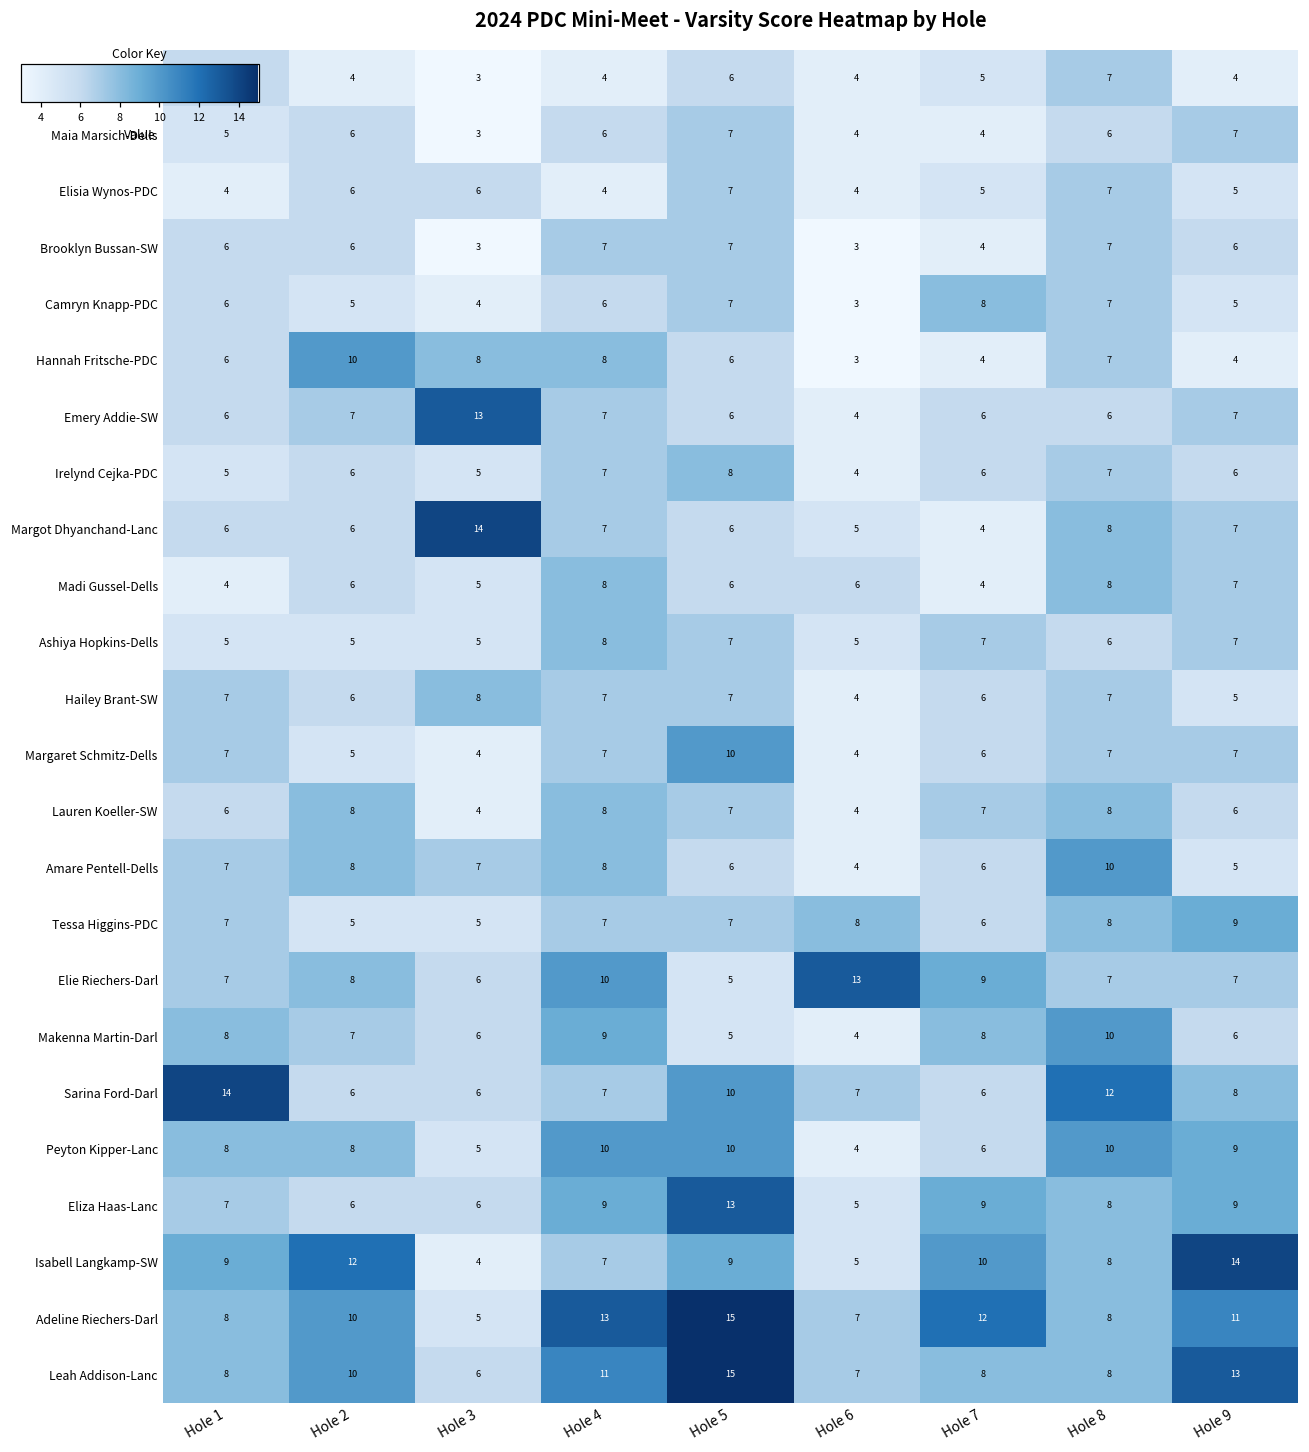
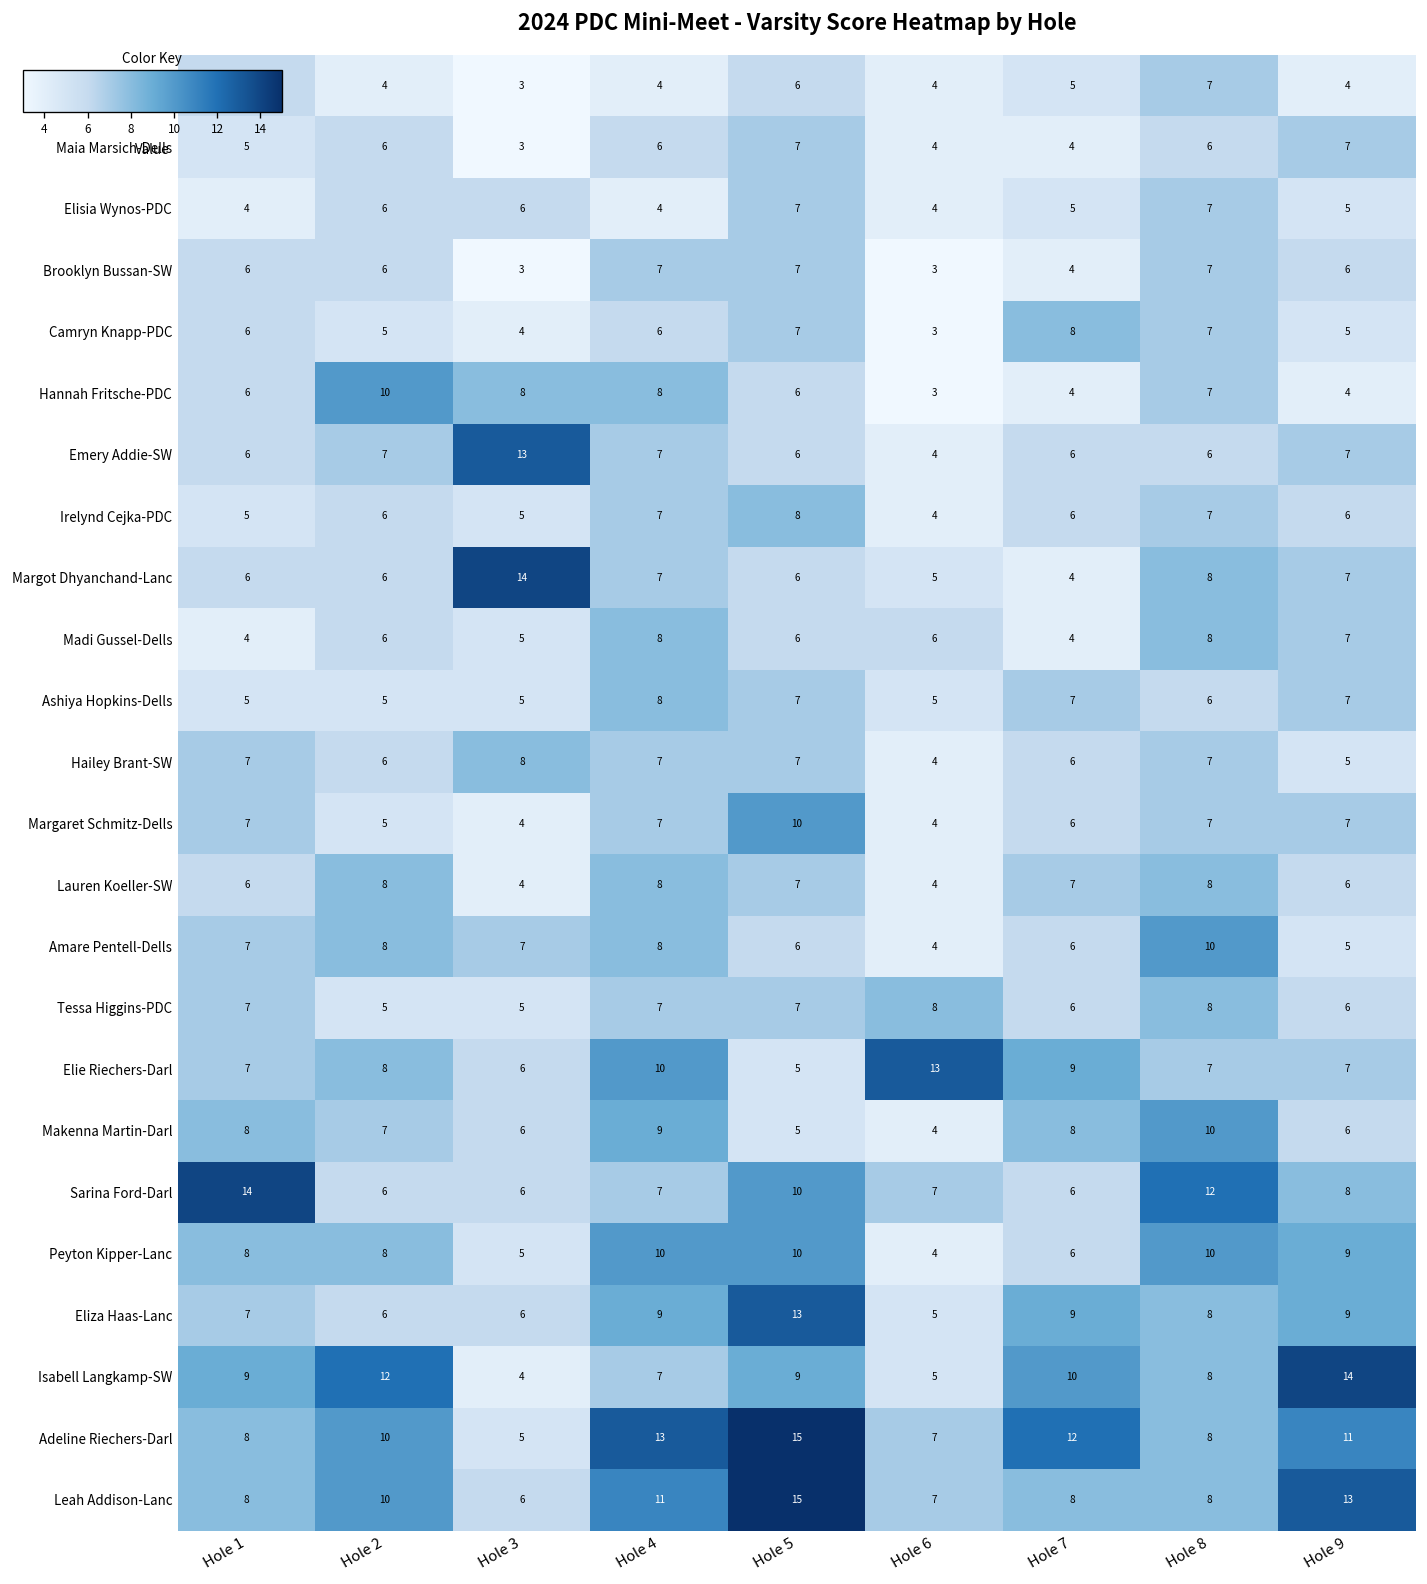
Tessa Higgins-PDC, Hole 9: 9 -> 6
